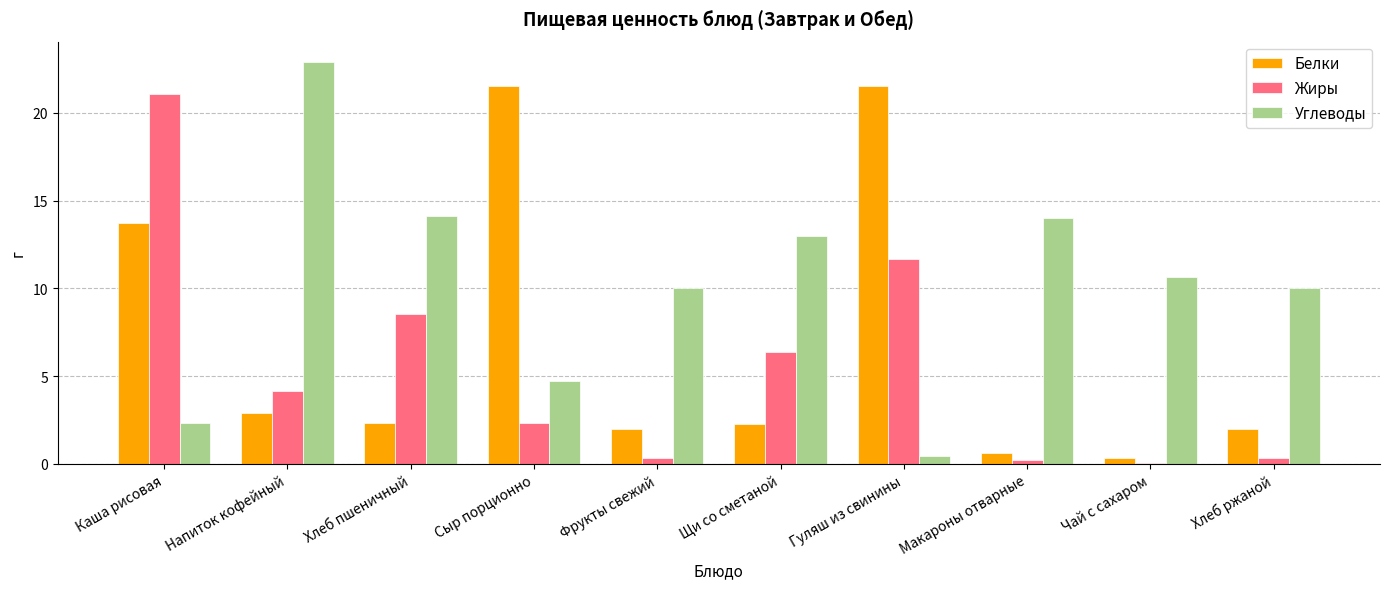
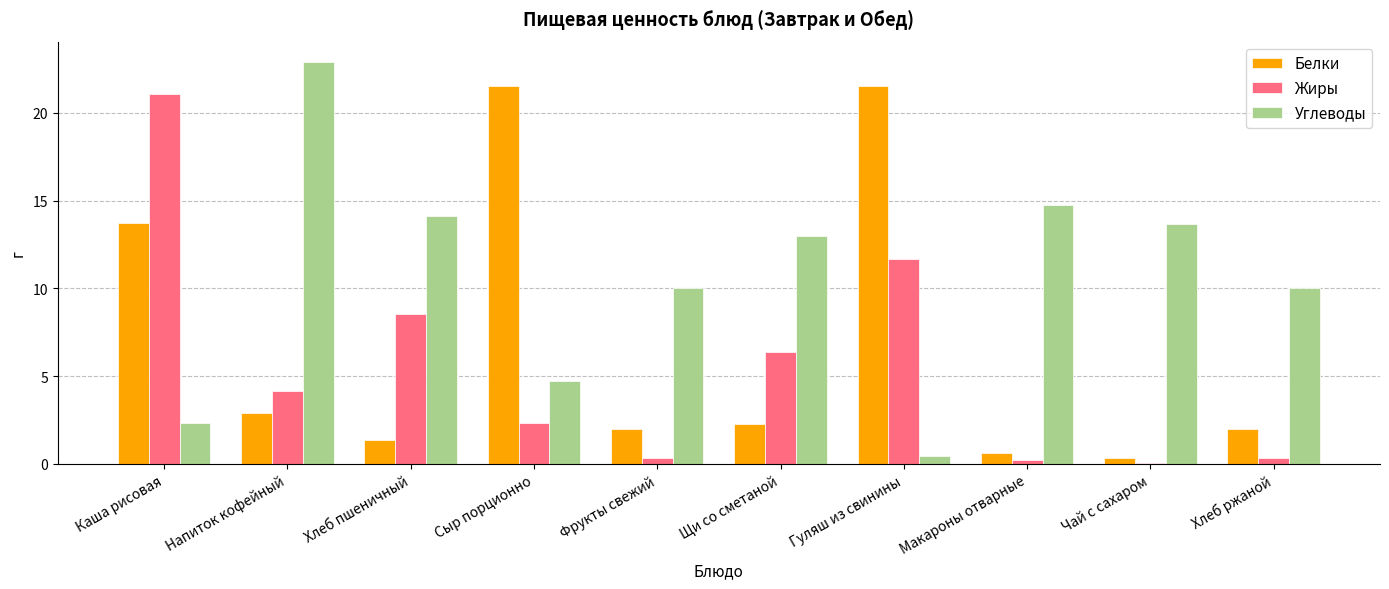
Белки, Хлеб пшеничный: 2.3 -> 1.4
Углеводы, Макароны отварные: 14.0 -> 14.7
Углеводы, Чай с сахаром: 10.7 -> 13.7
